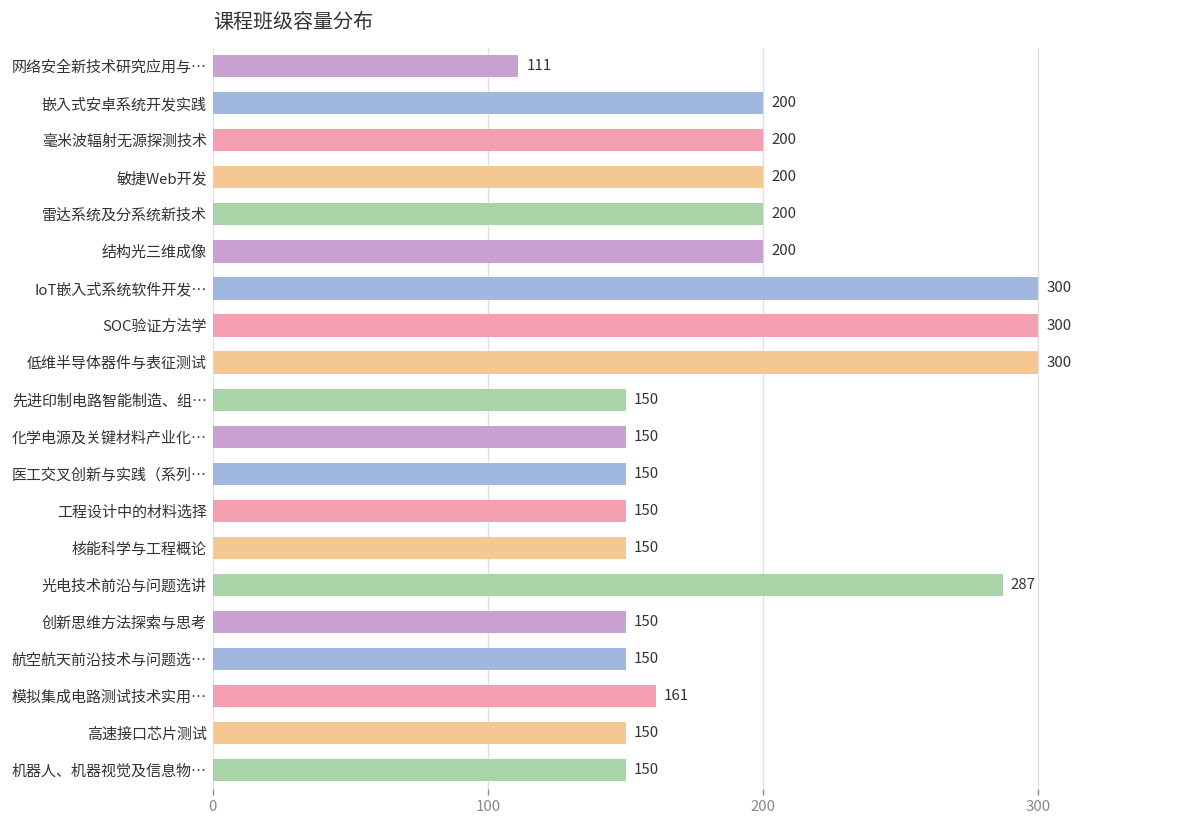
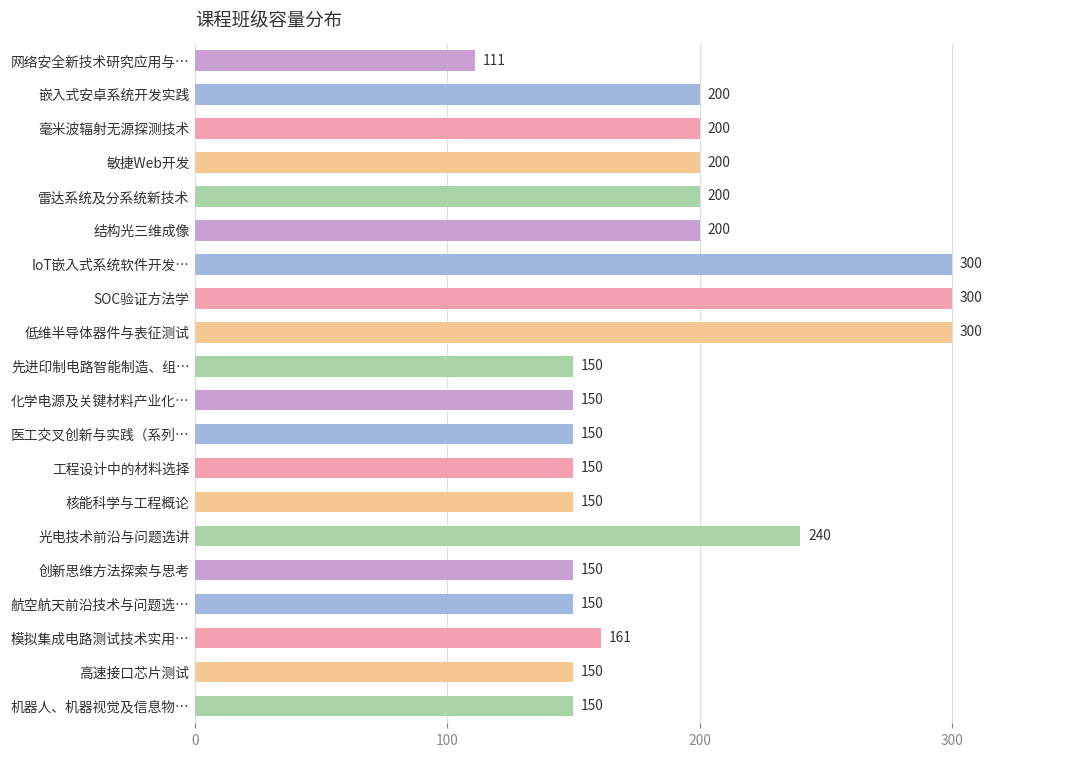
光电技术前沿与问题选讲: 287 -> 240
